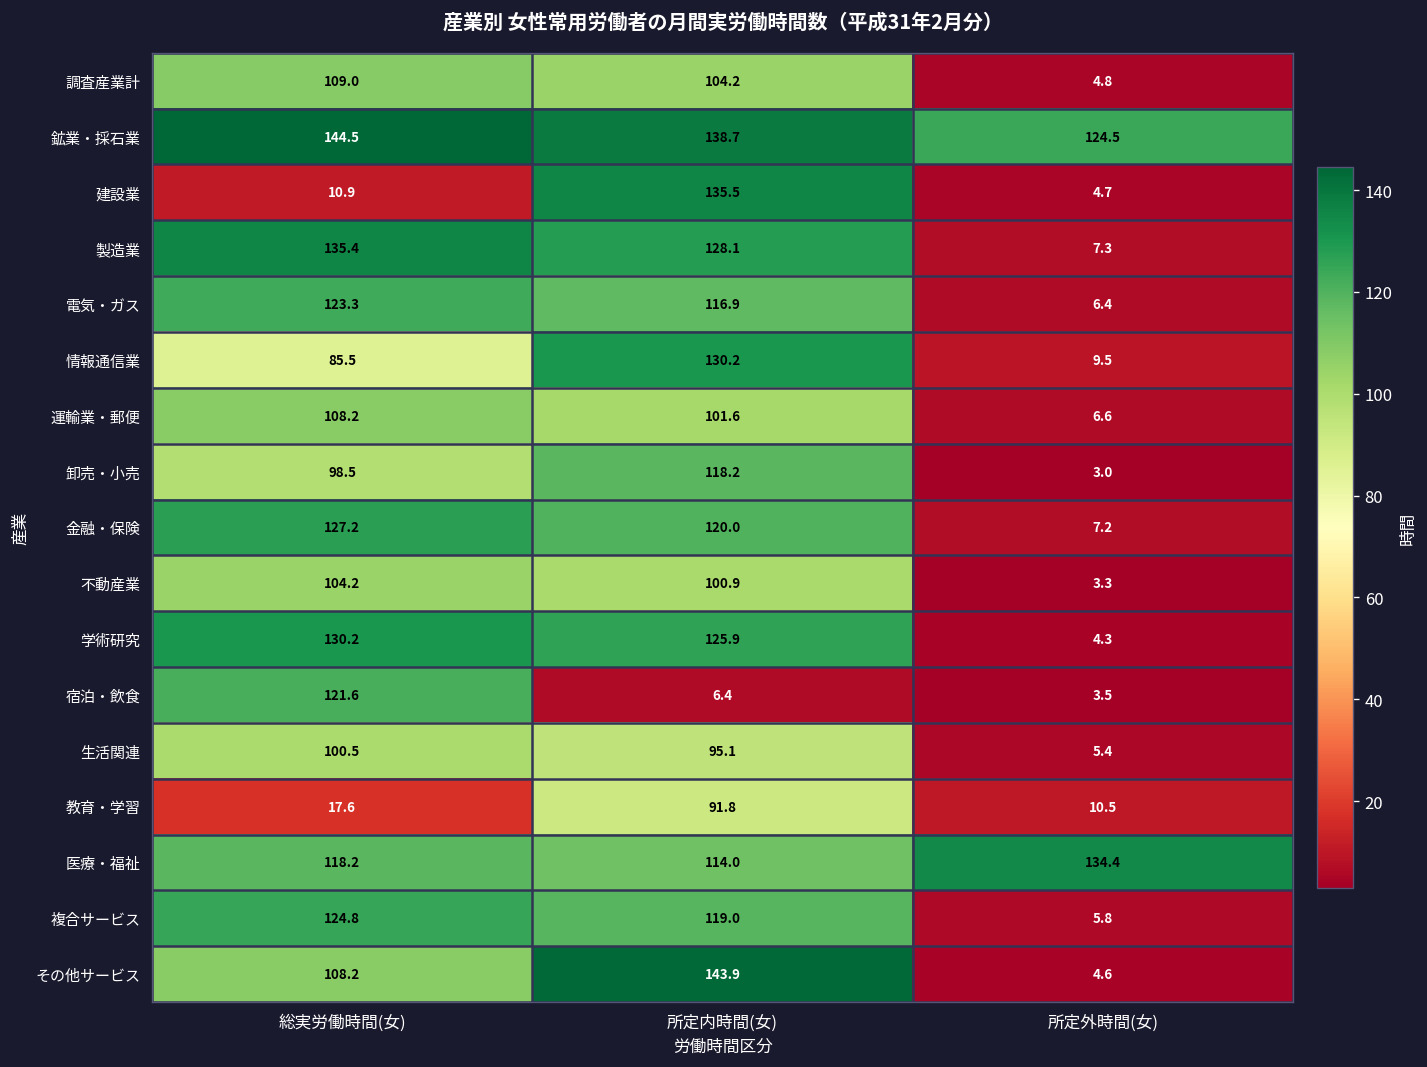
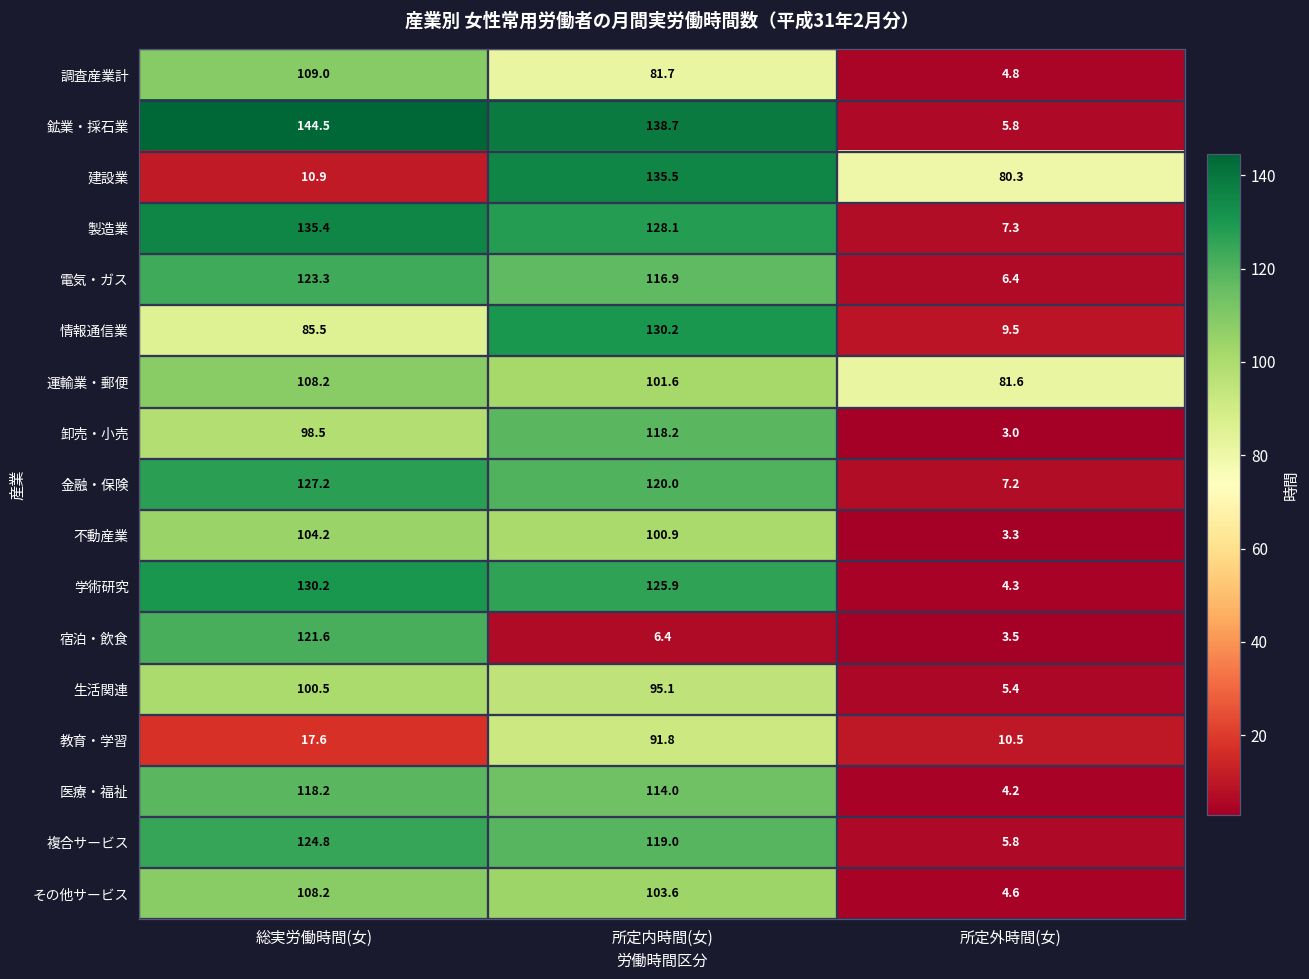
調査産業計, 所定内時間(女): 104.2 -> 81.7
鉱業・採石業, 所定外時間(女): 124.5 -> 5.8
建設業, 所定外時間(女): 4.7 -> 80.3
運輸業・郵便, 所定外時間(女): 6.6 -> 81.6
医療・福祉, 所定外時間(女): 134.4 -> 4.2
その他サービス, 所定内時間(女): 143.9 -> 103.6
